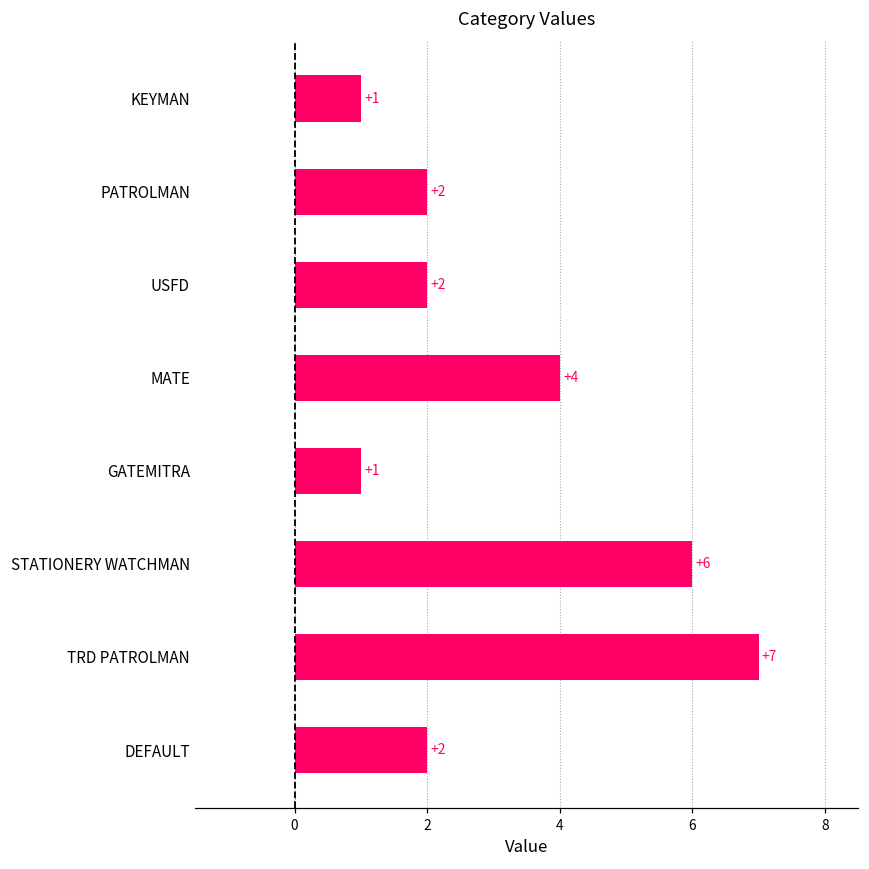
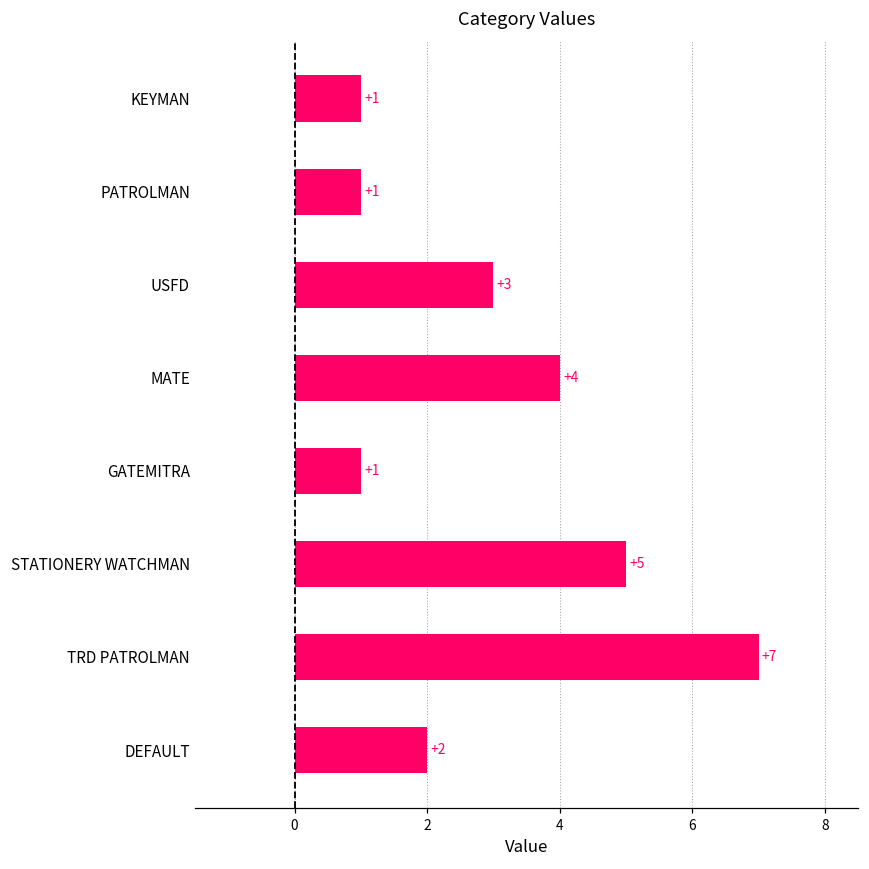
PATROLMAN: +2 -> +1
USFD: +2 -> +3
STATIONERY WATCHMAN: +6 -> +5
